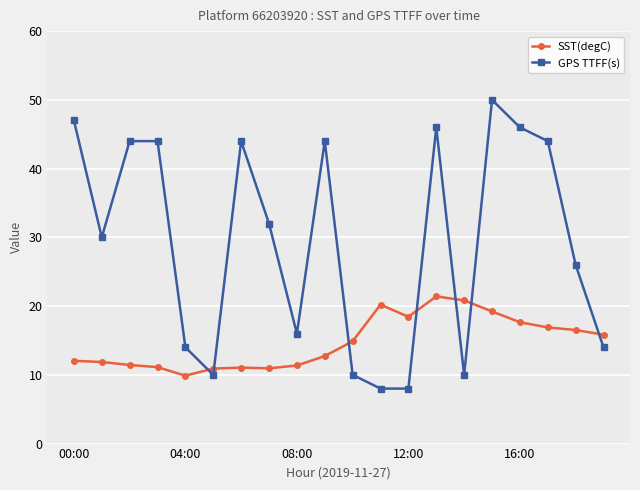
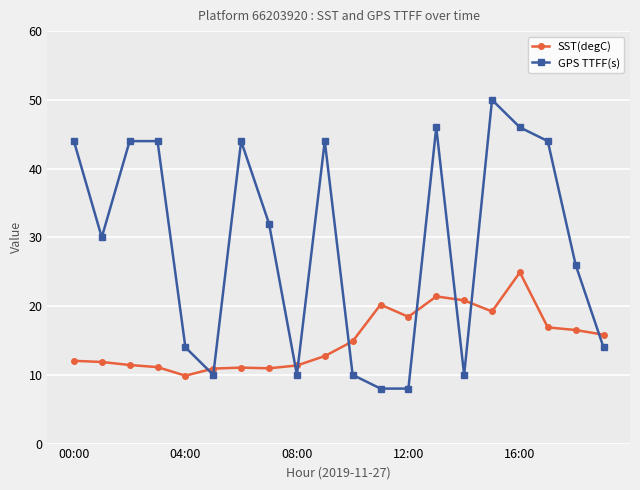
GPS TTFF(s), 00:00: 47 -> 44
GPS TTFF(s), 08:00: 16 -> 10
SST(degC), 16:00: 18 -> 25
